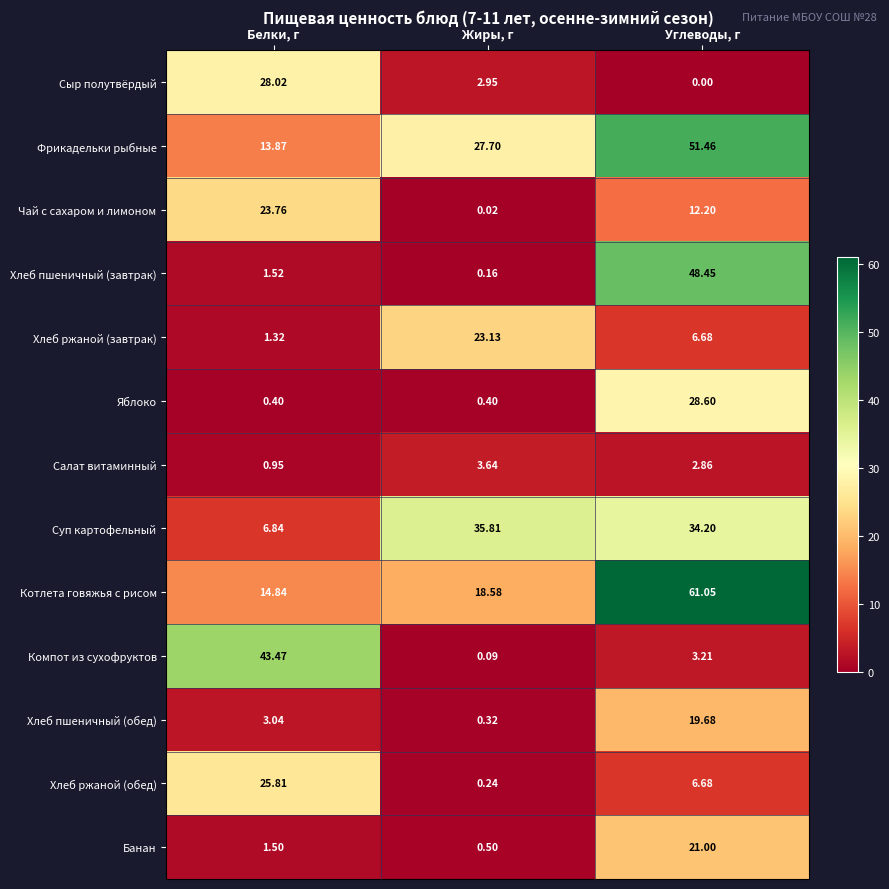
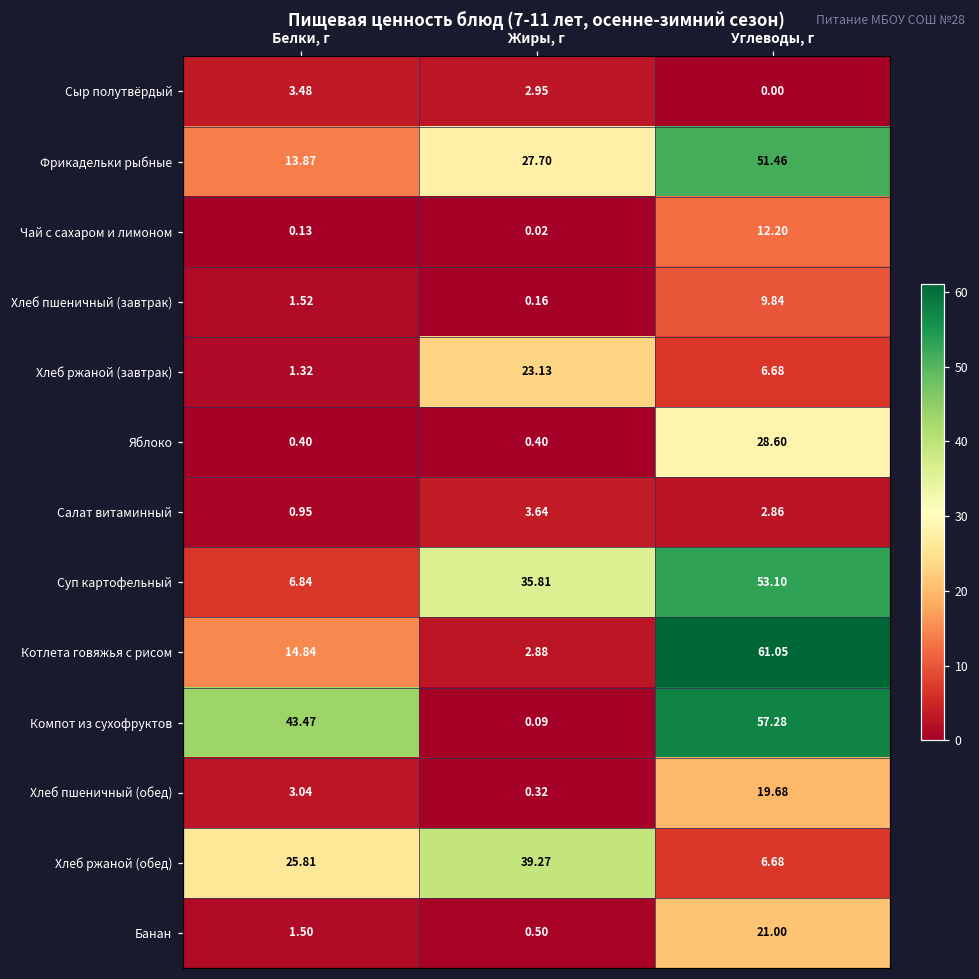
Сыр полутвёрдый, Белки, г: 28.02 -> 3.48
Чай с сахаром и лимоном, Белки, г: 23.76 -> 0.13
Хлеб пшеничный (завтрак), Углеводы, г: 48.45 -> 9.84
Суп картофельный, Углеводы, г: 34.20 -> 53.10
Котлета говяжья с рисом, Жиры, г: 18.58 -> 2.88
Компот из сухофруктов, Углеводы, г: 3.21 -> 57.28
Хлеб ржаной (обед), Жиры, г: 0.24 -> 39.27
